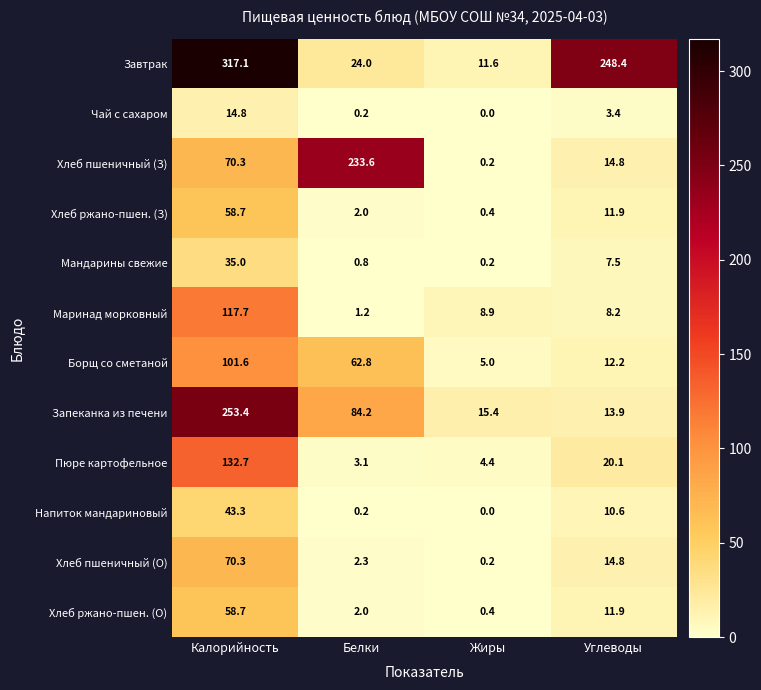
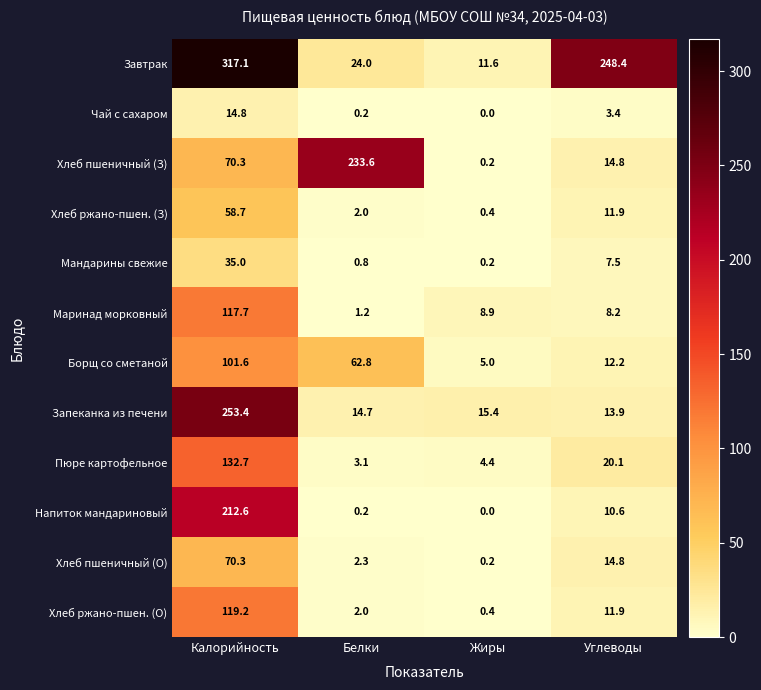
Запеканка из печени, Белки: 84.2 -> 14.7
Напиток мандариновый, Калорийность: 43.3 -> 212.6
Хлеб ржано-пшен. (О), Калорийность: 58.7 -> 119.2
